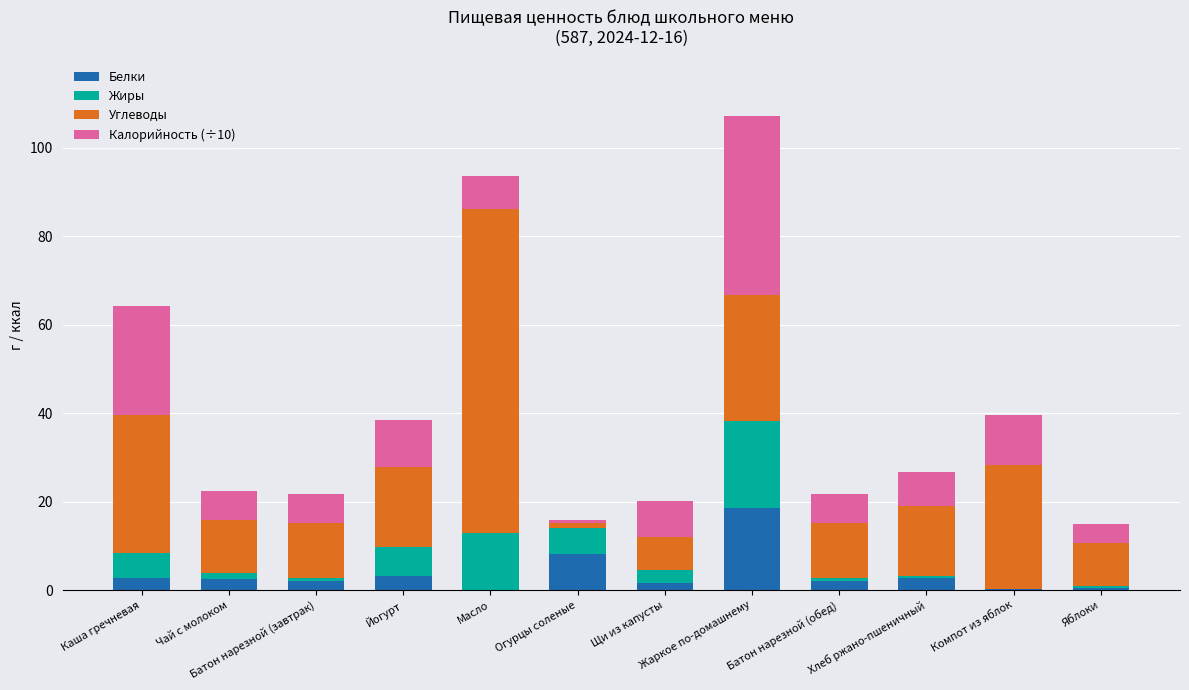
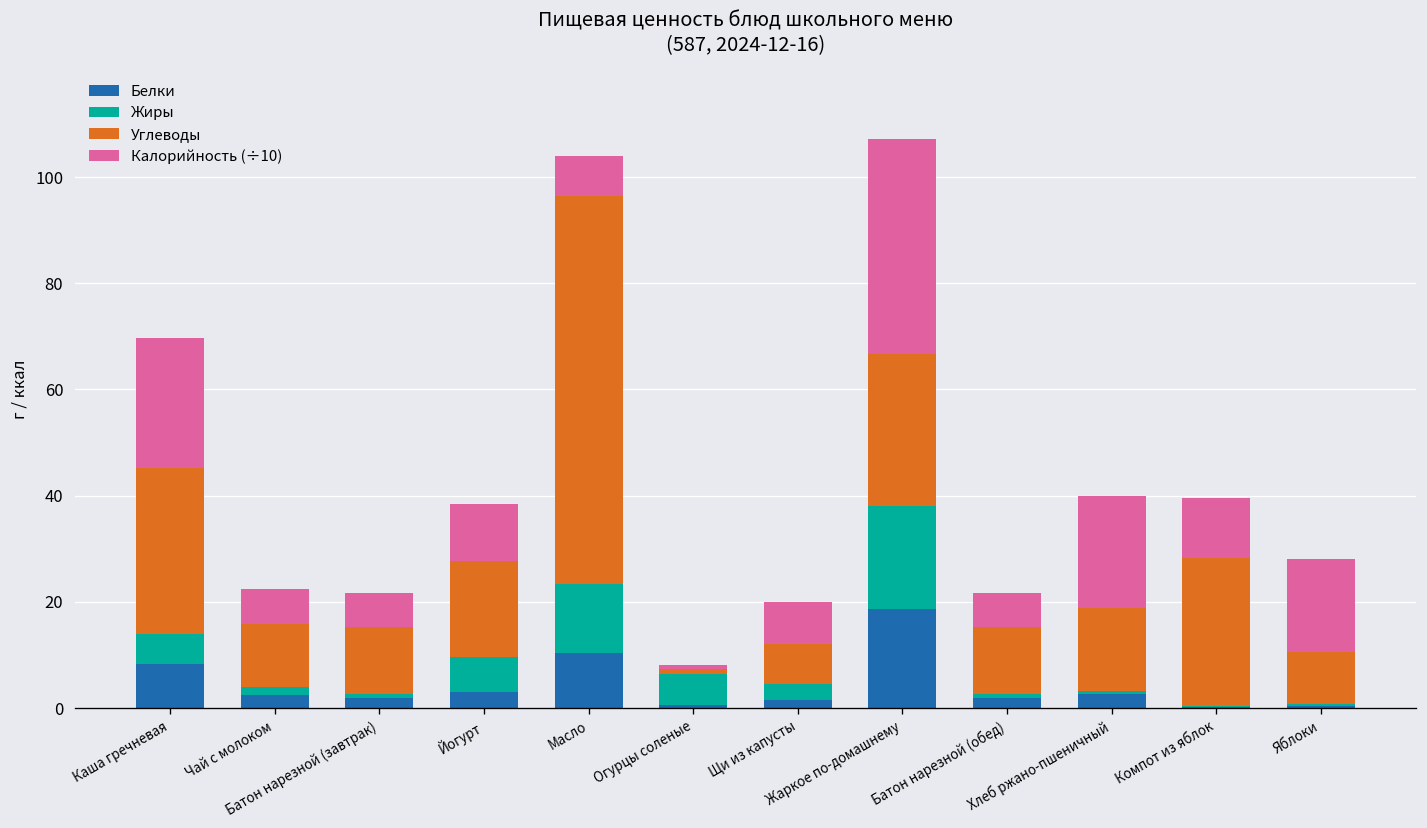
Белки, Каша гречневая: 3 -> 8
Белки, Масло: 0 -> 10
Белки, Огурцы соленые: 8 -> 0
Калорийность (÷10), Хлеб ржано-пшеничный: 8 -> 21
Калорийность (÷10), Яблоки: 4 -> 17
